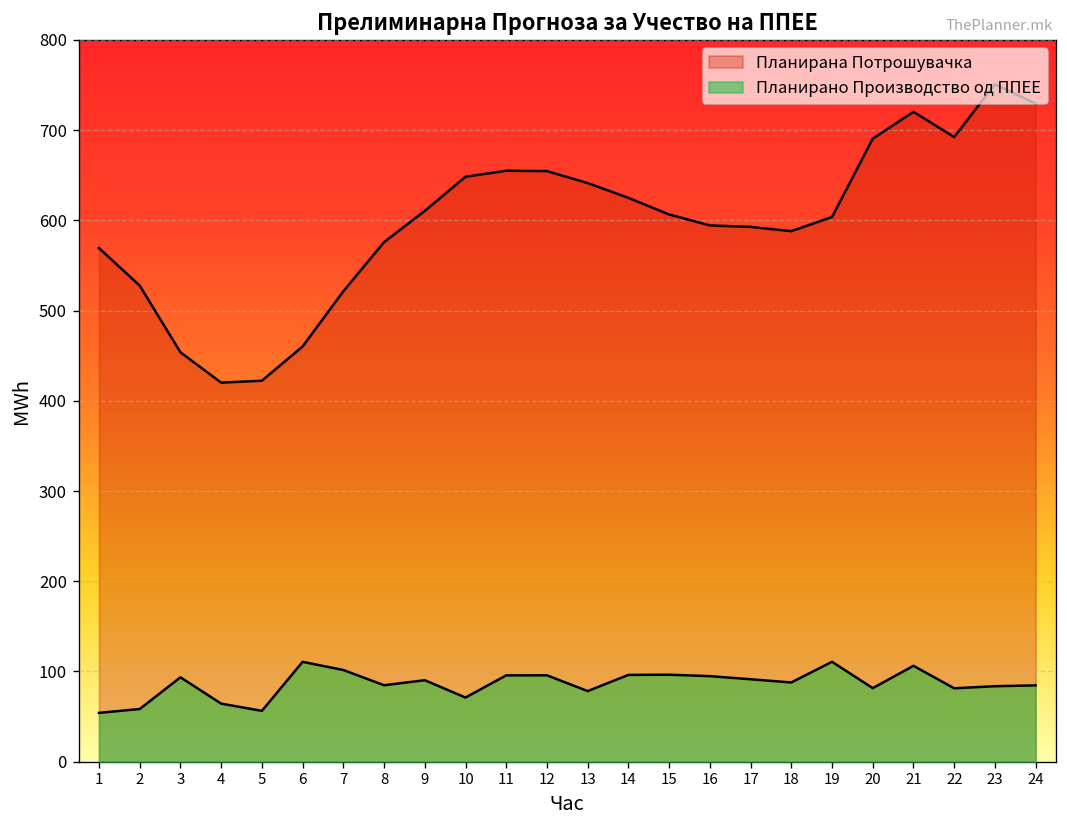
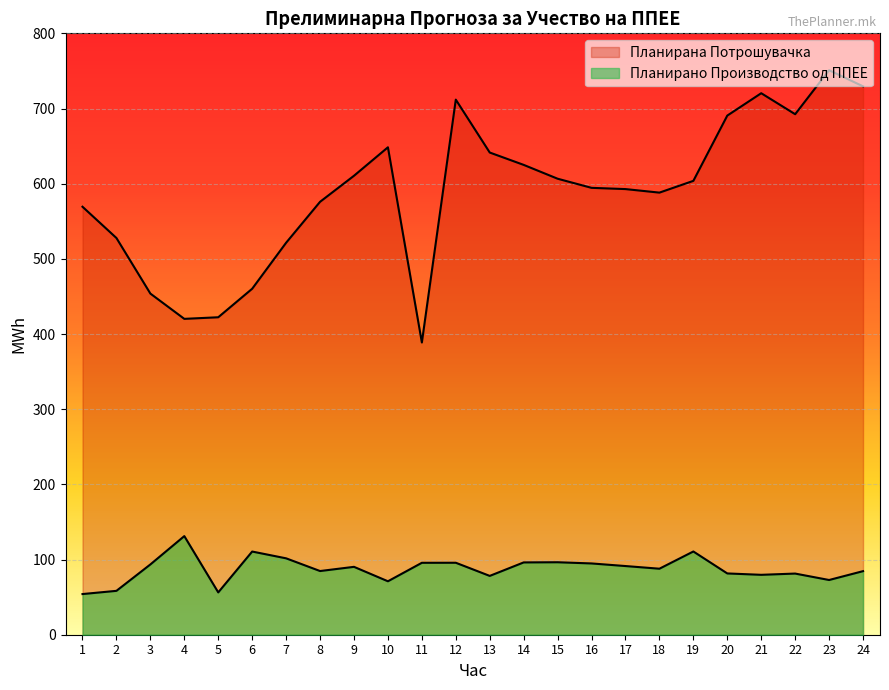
Планирано Производство од ППЕЕ, 4: 60 -> 130
Планирана Потрошувачка, 11: 660 -> 390
Планирана Потрошувачка, 12: 650 -> 710
Планирано Производство од ППЕЕ, 21: 110 -> 80
Планирано Производство од ППЕЕ, 23: 80 -> 70
